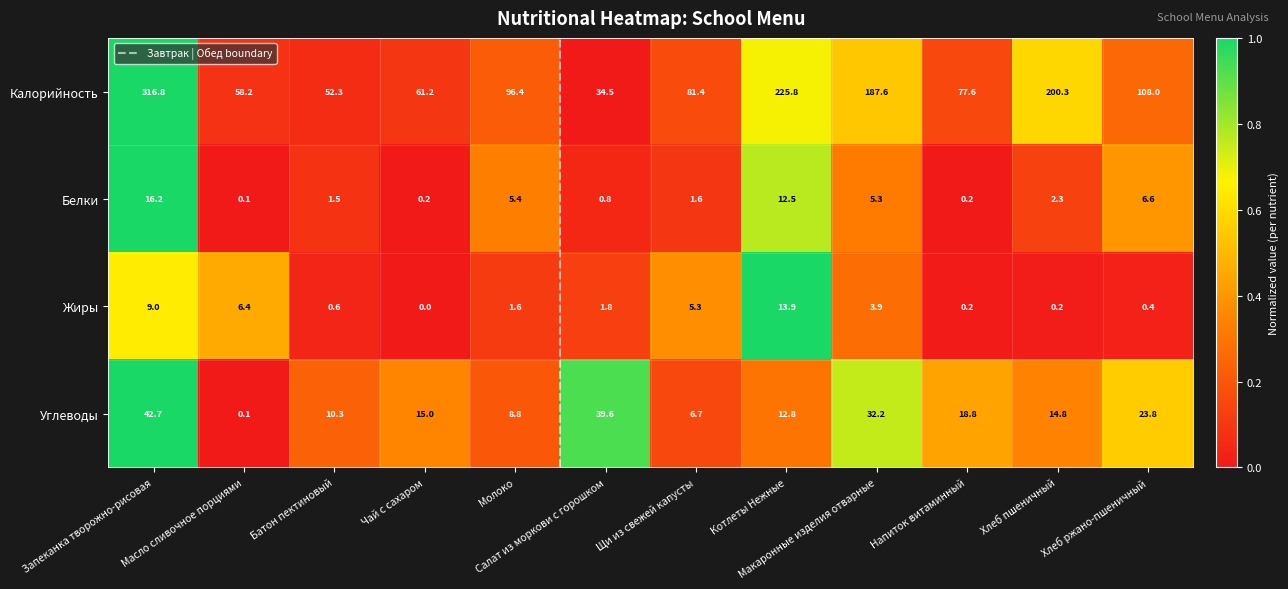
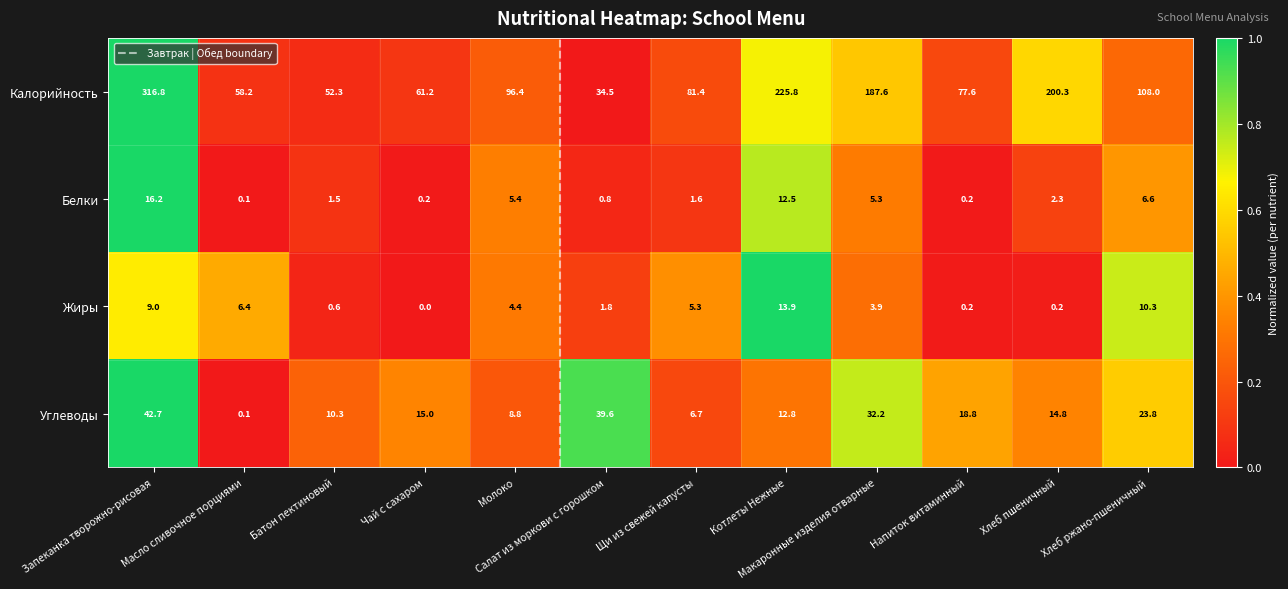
Жиры, Молоко: 1.6 -> 4.4
Жиры, Хлеб ржано-пшеничный: 0.4 -> 10.3
